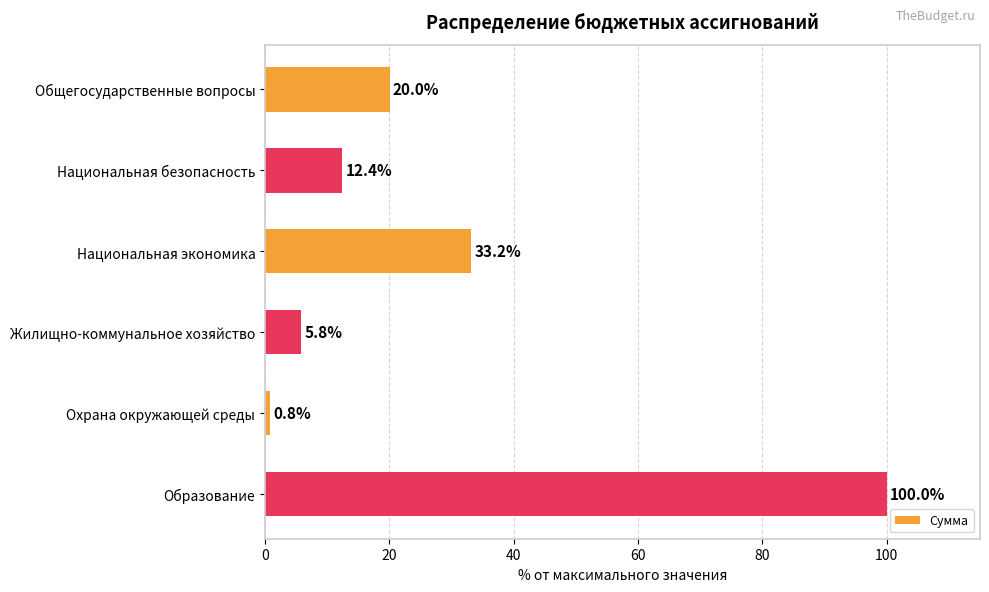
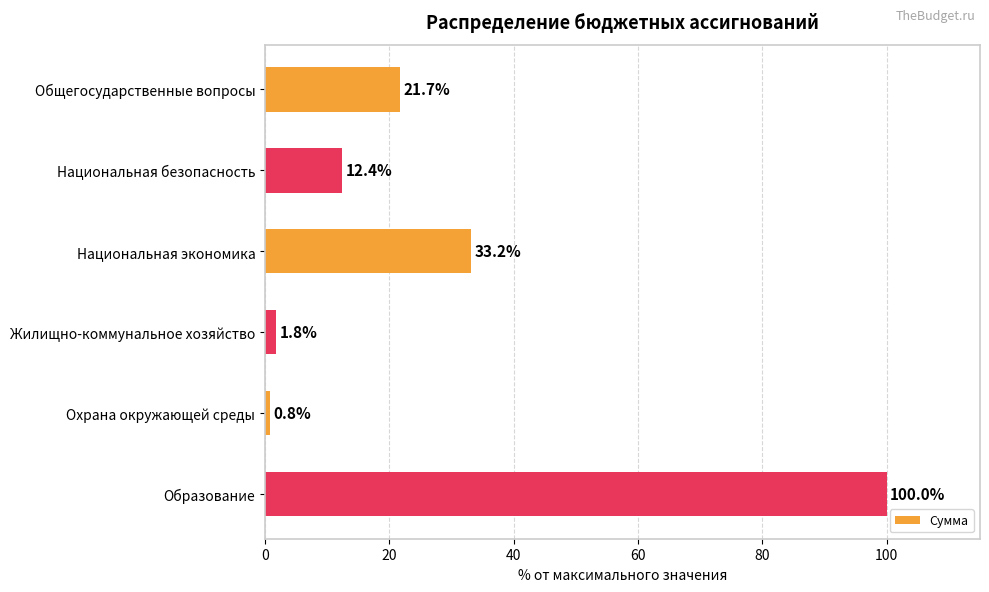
Общегосударственные вопросы: 20.0% -> 21.7%
Жилищно-коммунальное хозяйство: 5.8% -> 1.8%
